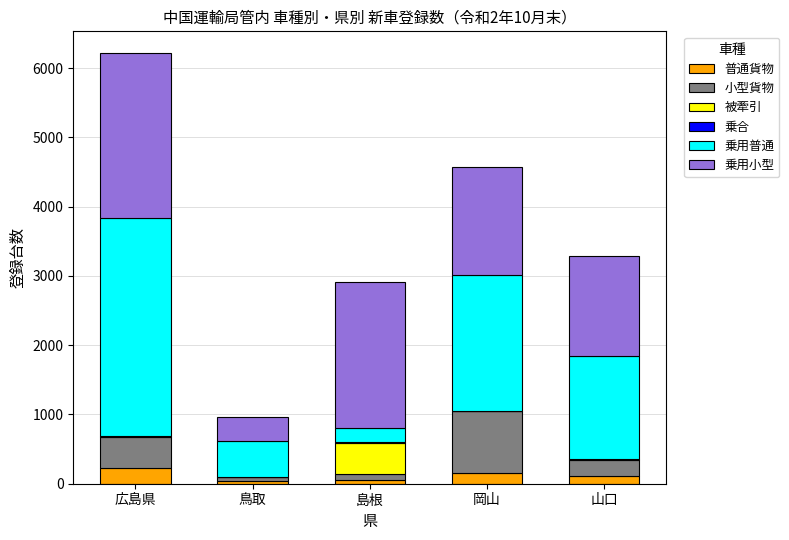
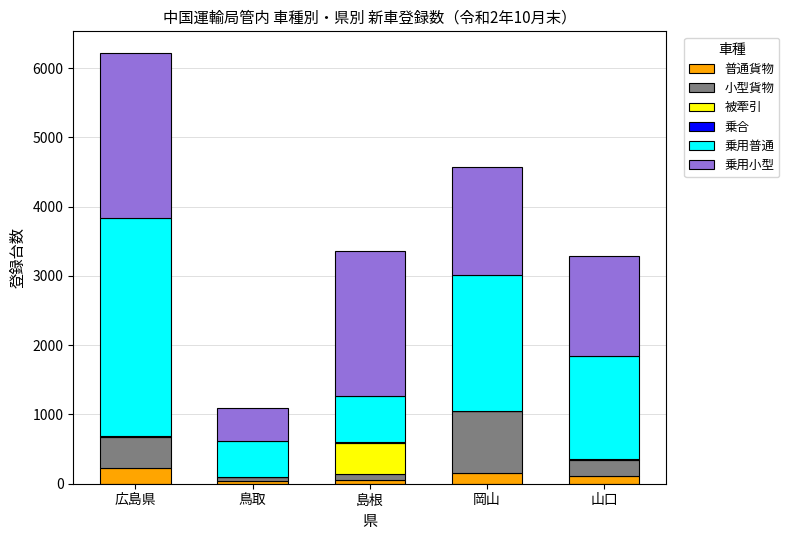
乗用小型, 鳥取: 300 -> 500
乗用普通, 島根: 200 -> 700
